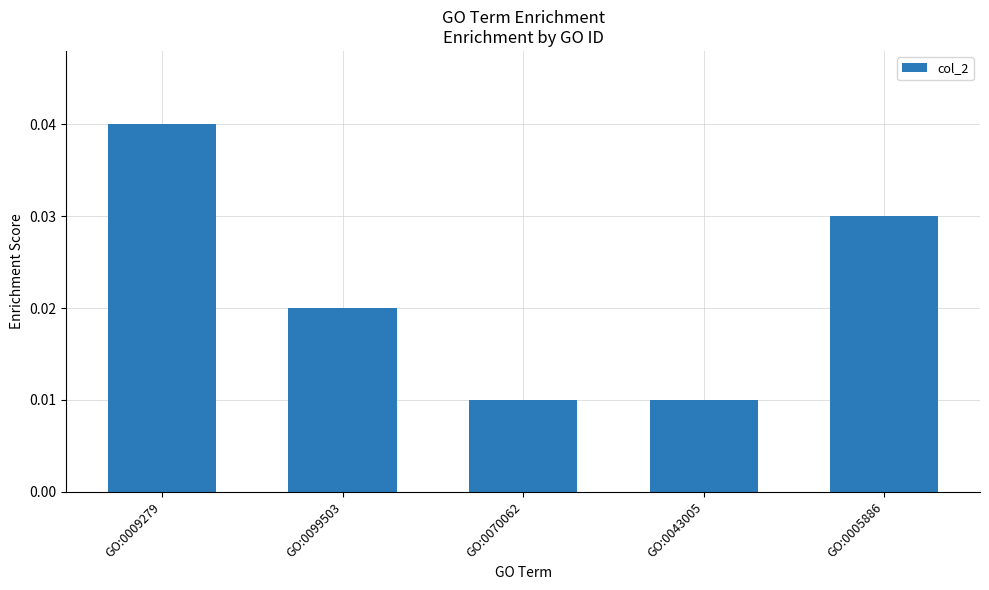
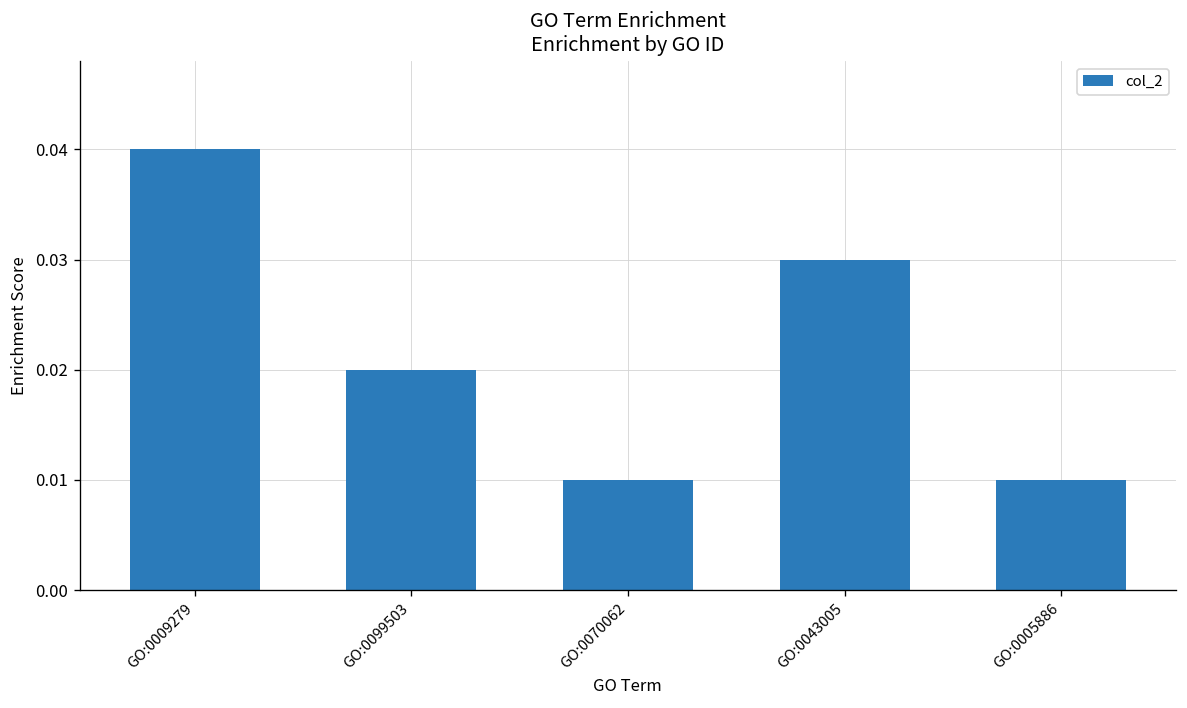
GO:0043005: 0.01 -> 0.03
GO:0005886: 0.03 -> 0.01
